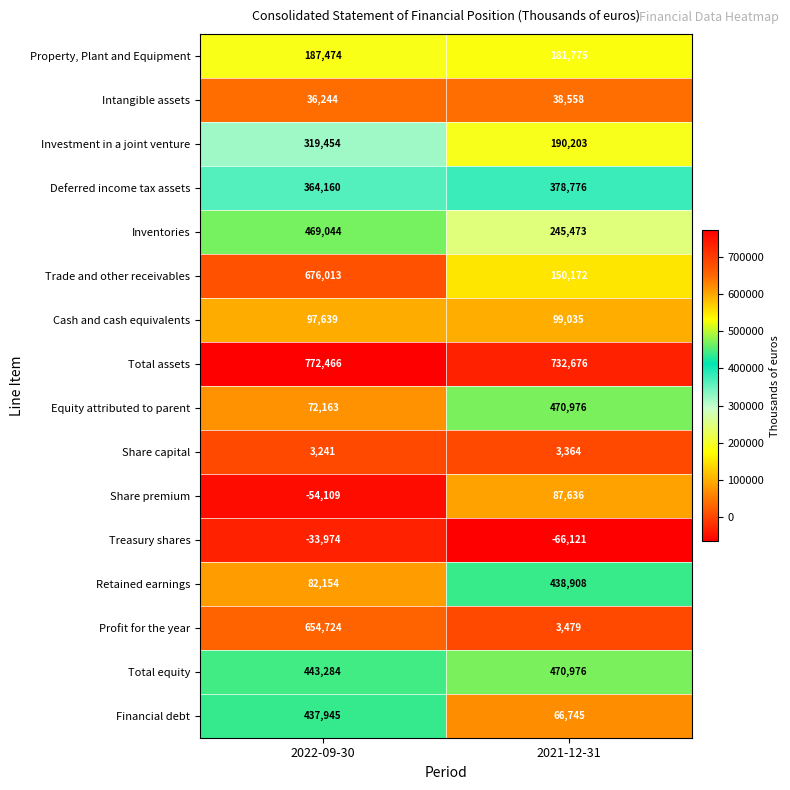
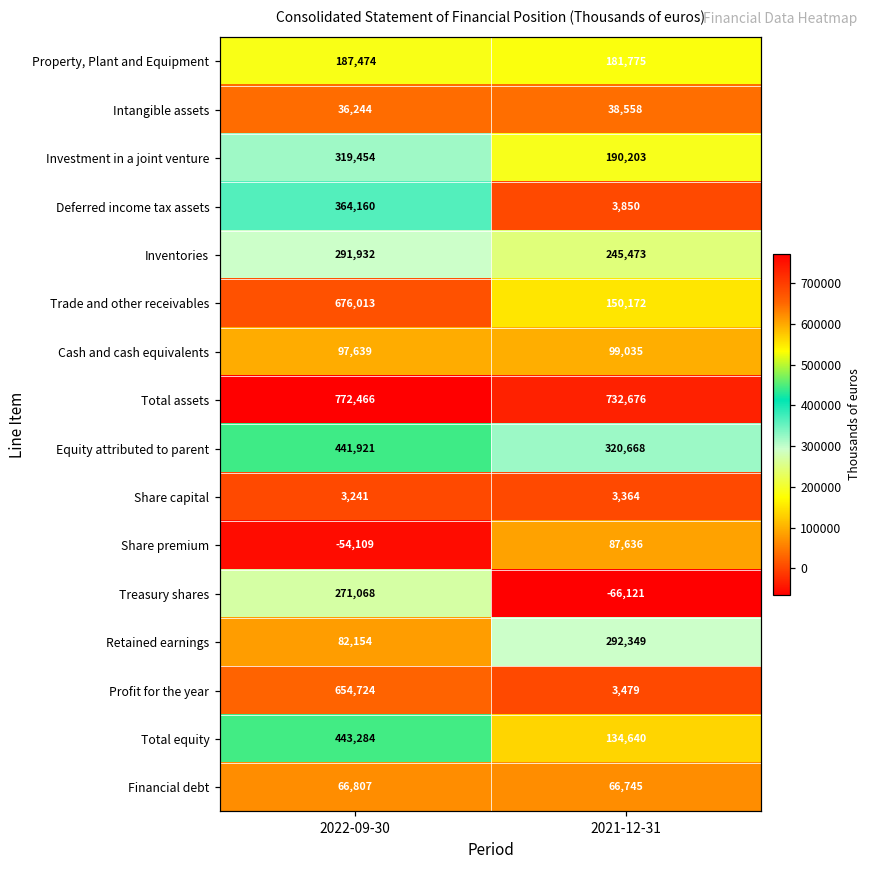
Deferred income tax assets, 2021-12-31: 378,776 -> 3,850
Inventories, 2022-09-30: 469,044 -> 291,932
Equity attributed to parent, 2022-09-30: 72,163 -> 441,921
Equity attributed to parent, 2021-12-31: 470,976 -> 320,668
Treasury shares, 2022-09-30: -33,974 -> 271,068
Retained earnings, 2021-12-31: 438,908 -> 292,349
Total equity, 2021-12-31: 470,976 -> 134,640
Financial debt, 2022-09-30: 437,945 -> 66,807
